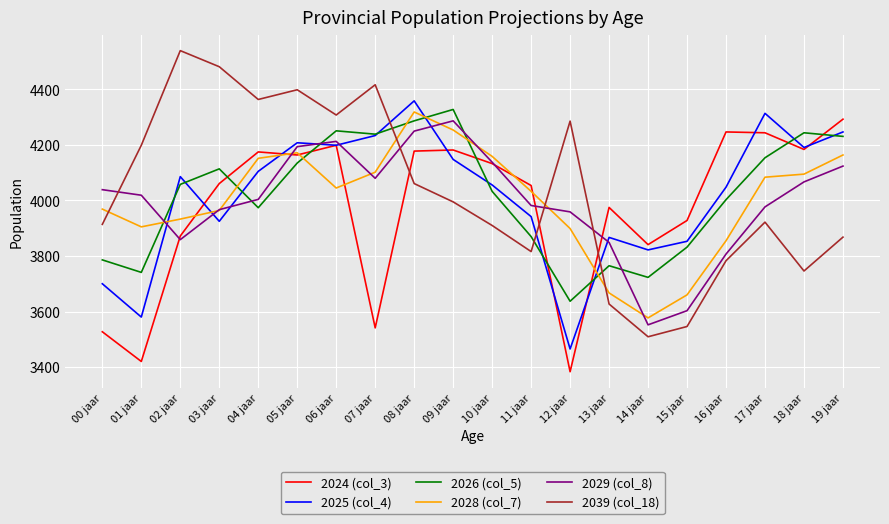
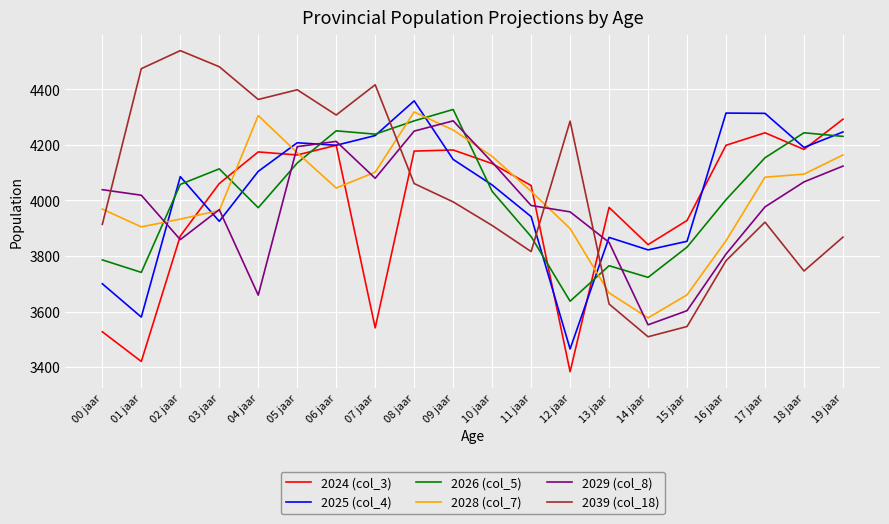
2039 (col_18), 01 jaar: 4200 -> 4480
2028 (col_7), 04 jaar: 4150 -> 4310
2029 (col_8), 04 jaar: 4000 -> 3660
2024 (col_3), 16 jaar: 4250 -> 4200
2025 (col_4), 16 jaar: 4050 -> 4320
